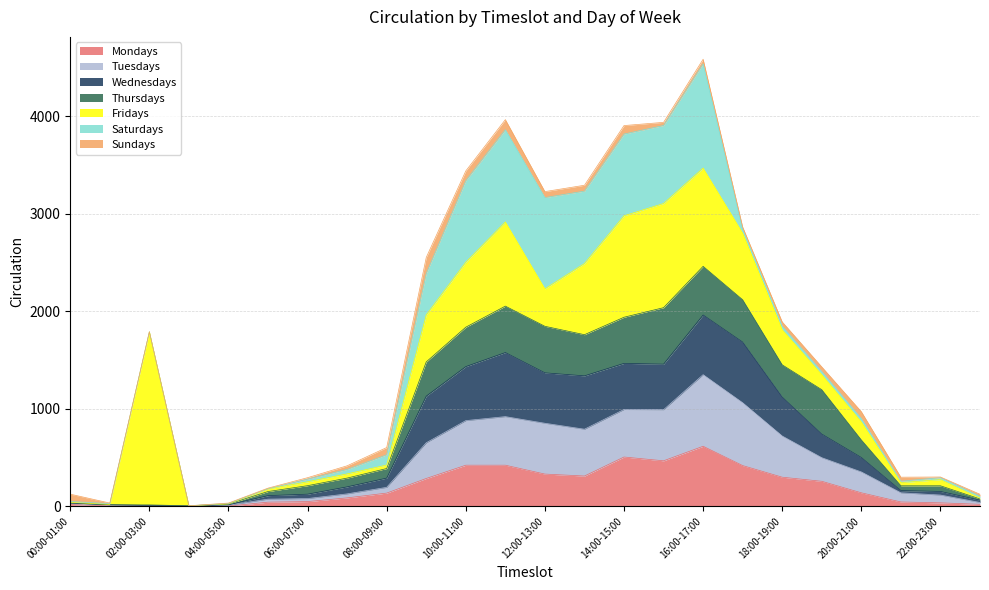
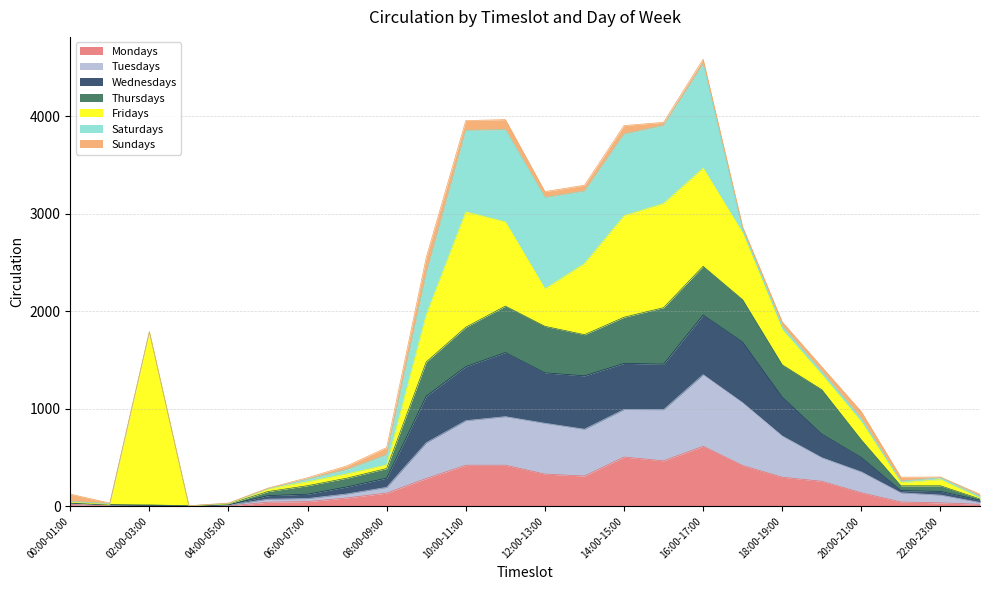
Fridays, 10:00-11:00: 700 -> 1200
